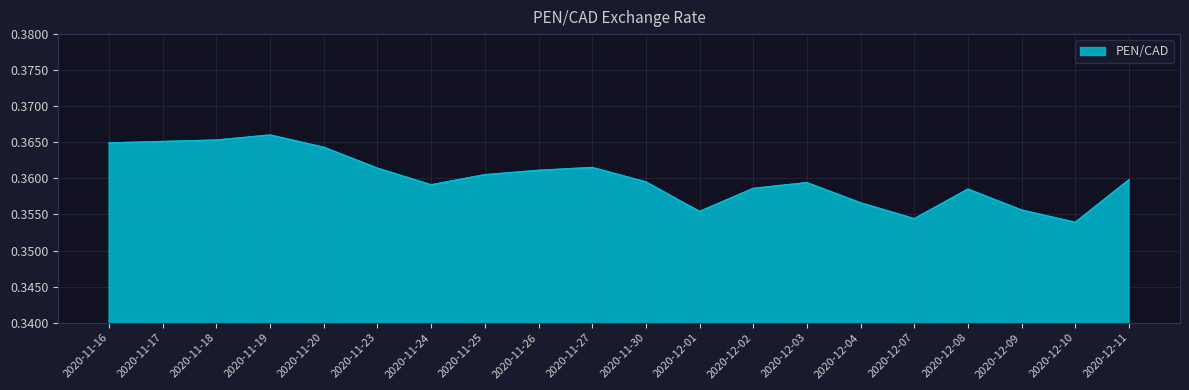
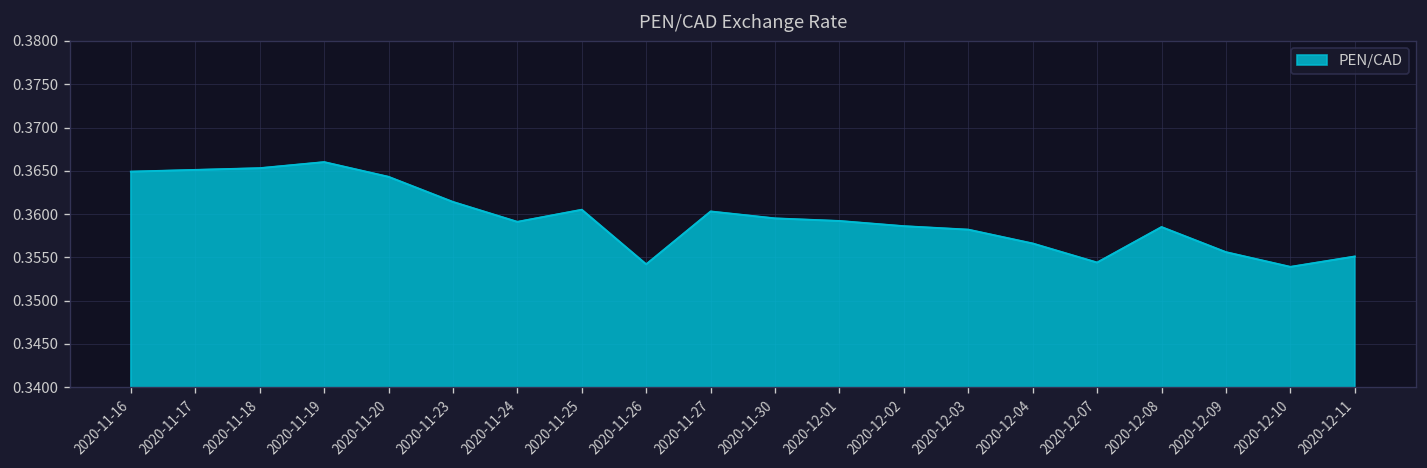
2020-11-26: 0.361 -> 0.354
2020-11-27: 0.362 -> 0.360
2020-12-01: 0.355 -> 0.359
2020-12-03: 0.359 -> 0.358
2020-12-11: 0.360 -> 0.355
